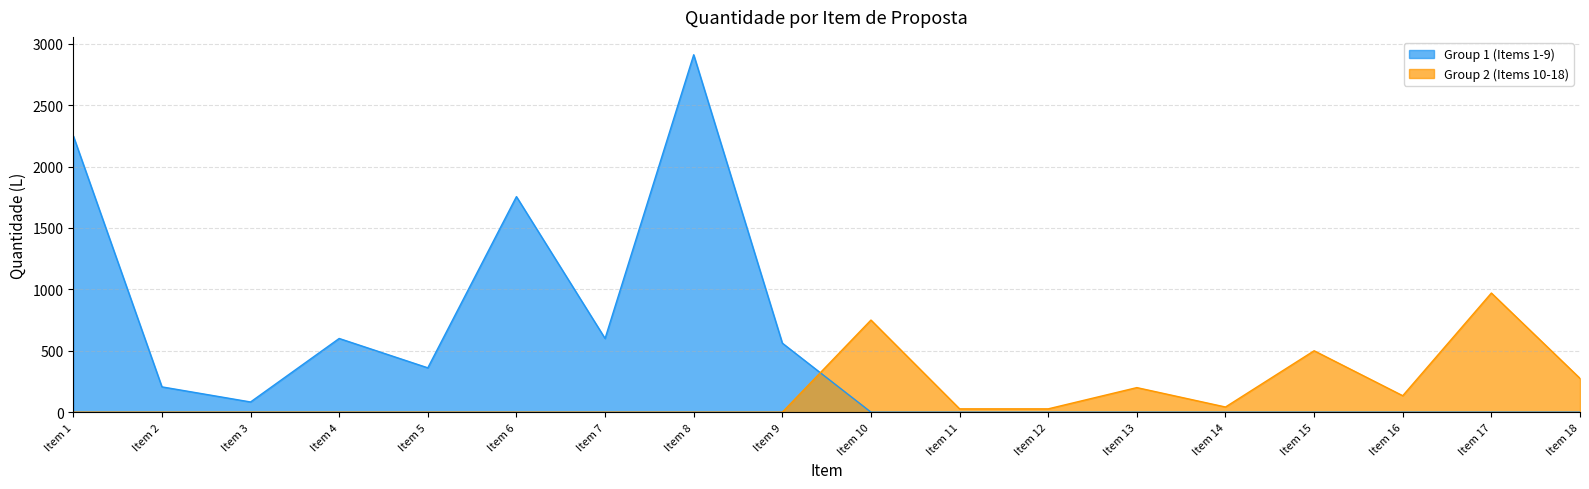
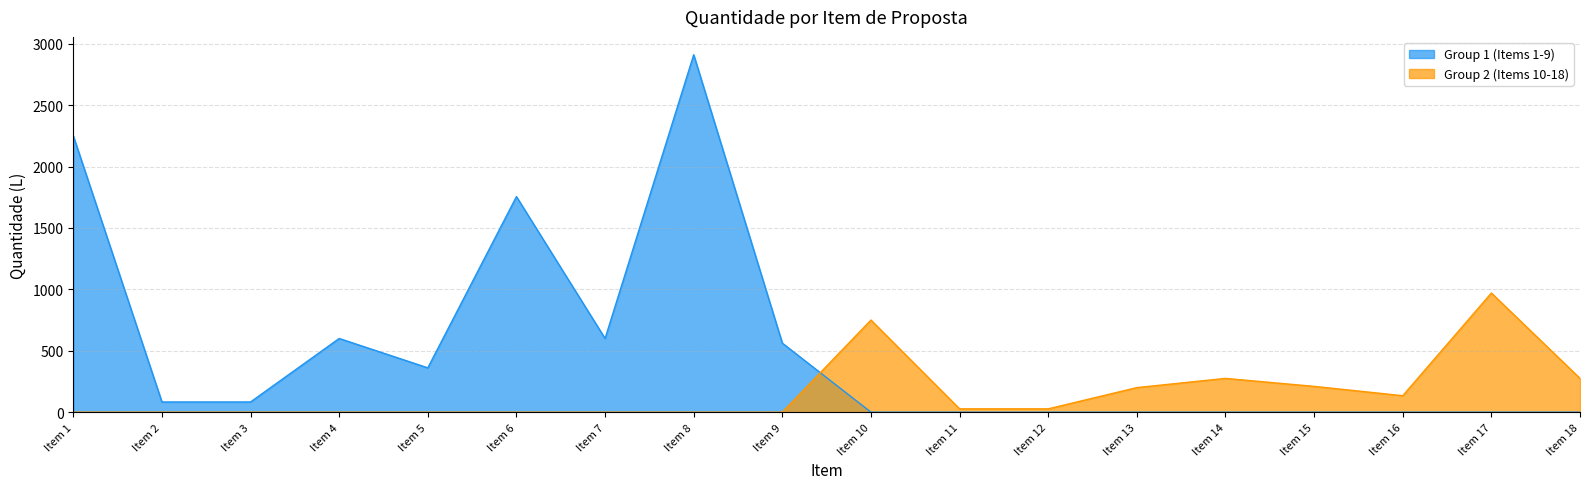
Group 1 (Items 1-9), Item 2: 210 -> 80
Group 2 (Items 10-18), Item 14: 40 -> 280
Group 2 (Items 10-18), Item 15: 500 -> 210
